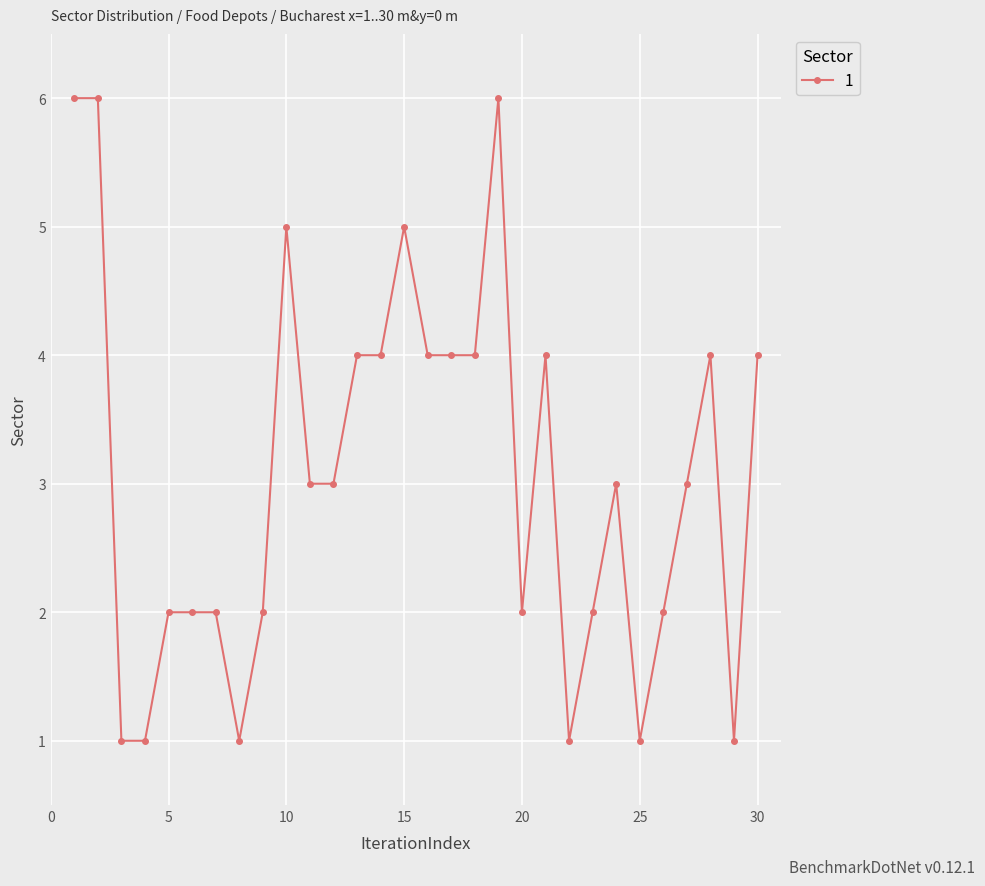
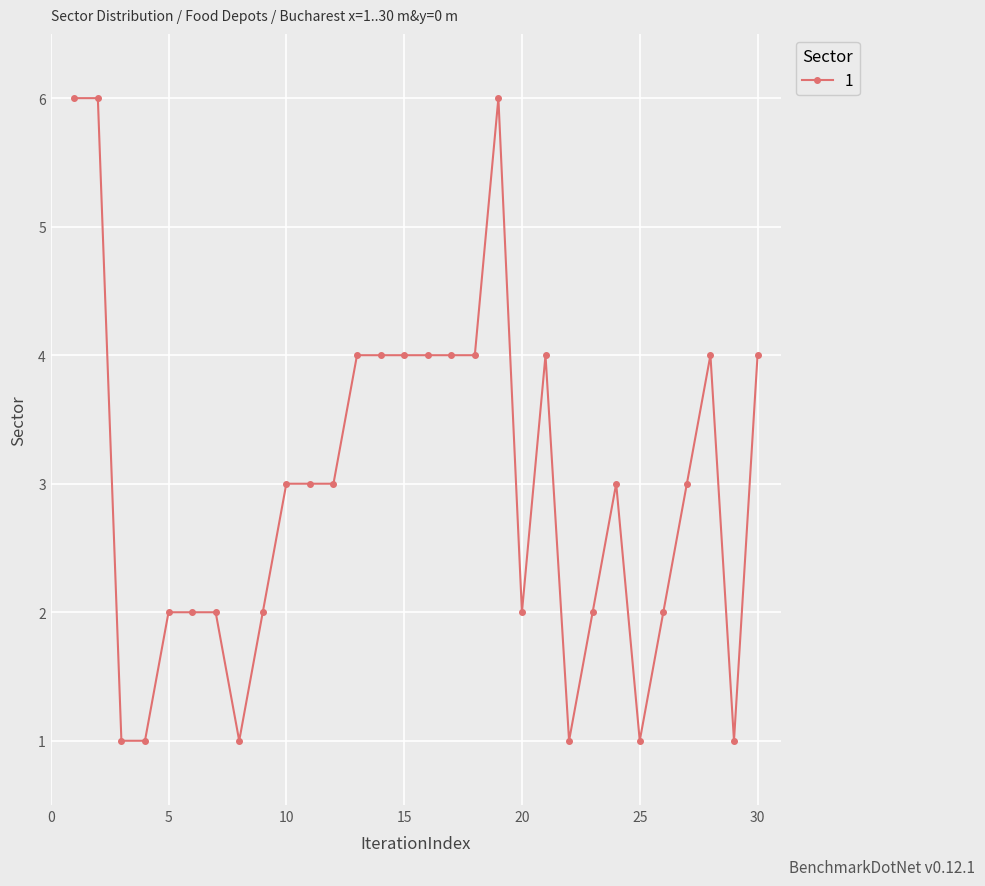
10: 5 -> 3
15: 5 -> 4
